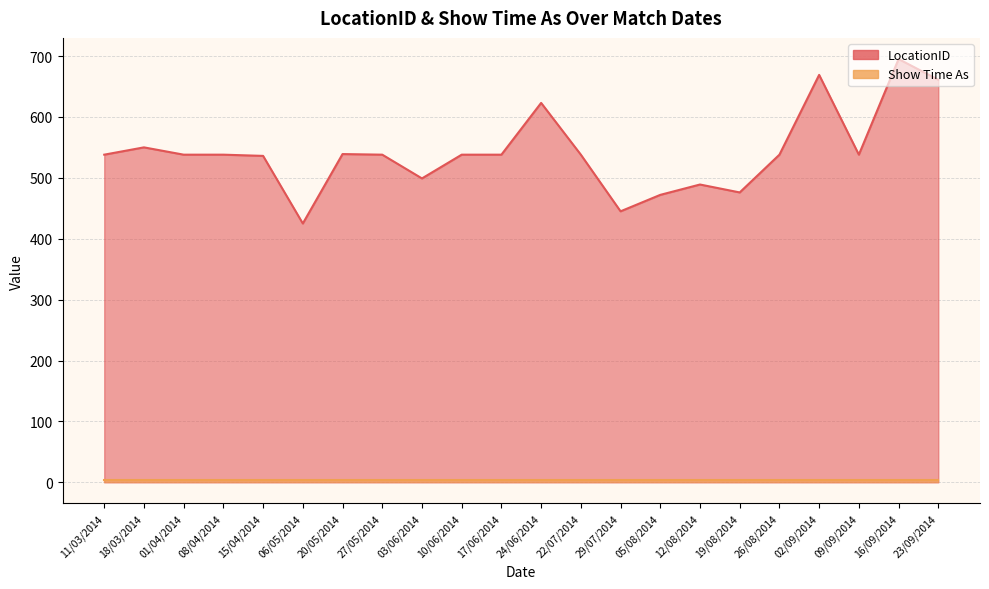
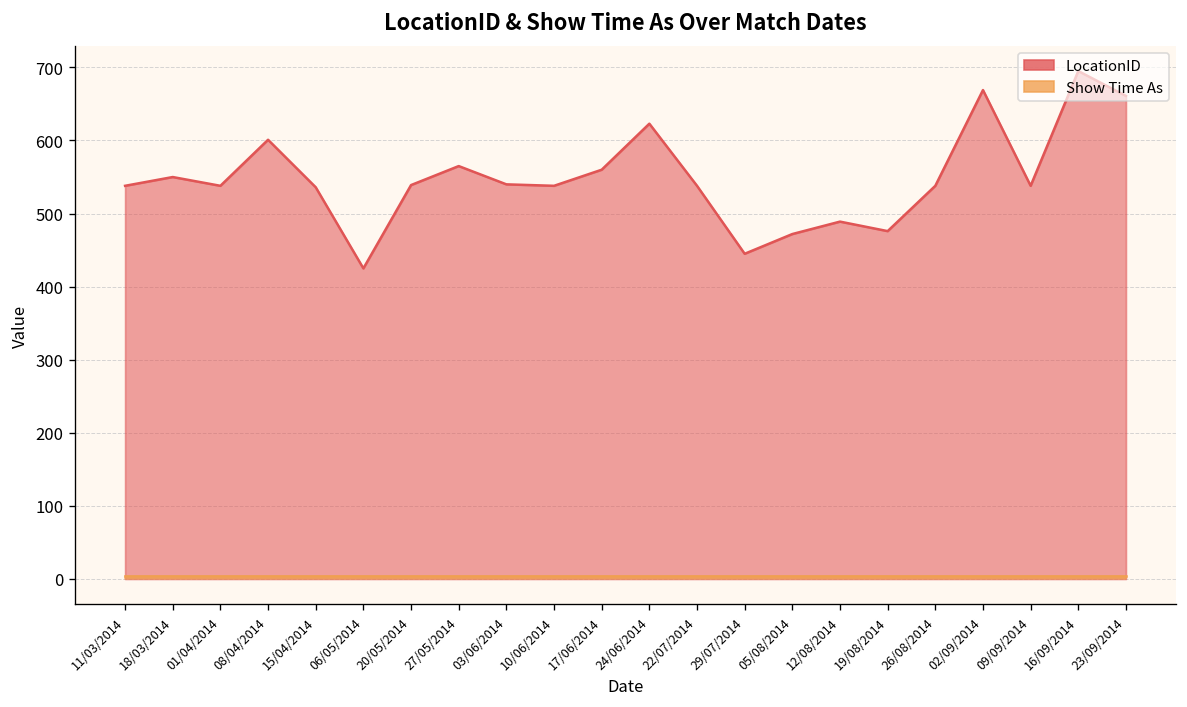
LocationID, 08/04/2014: 540 -> 600
LocationID, 27/05/2014: 540 -> 570
LocationID, 03/06/2014: 500 -> 540
LocationID, 17/06/2014: 540 -> 560
